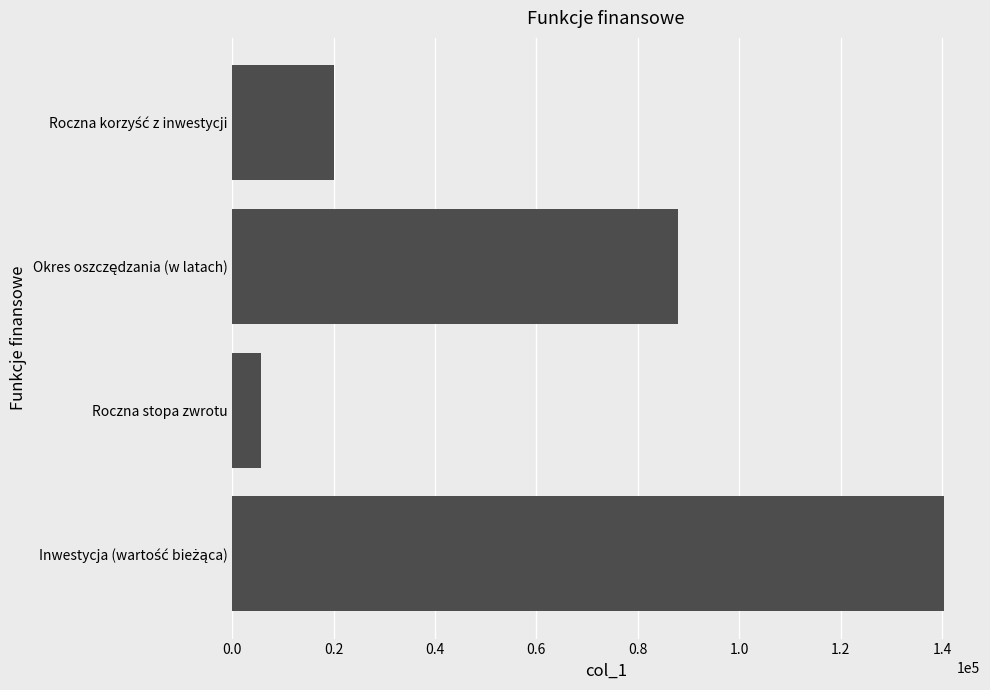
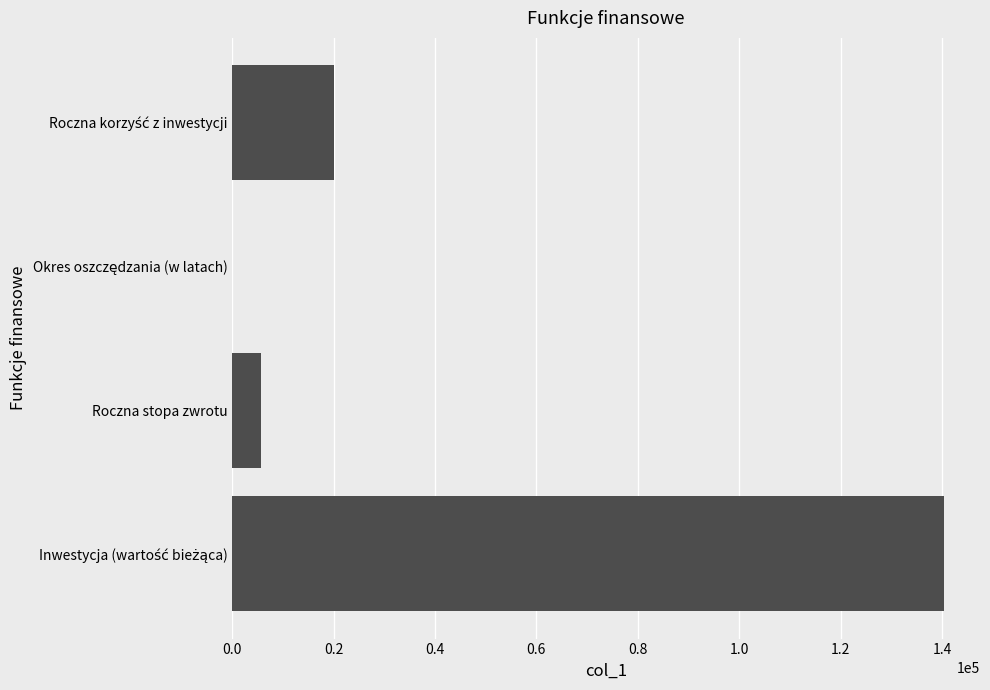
Okres oszczędzania (w latach): 88000 -> 0
